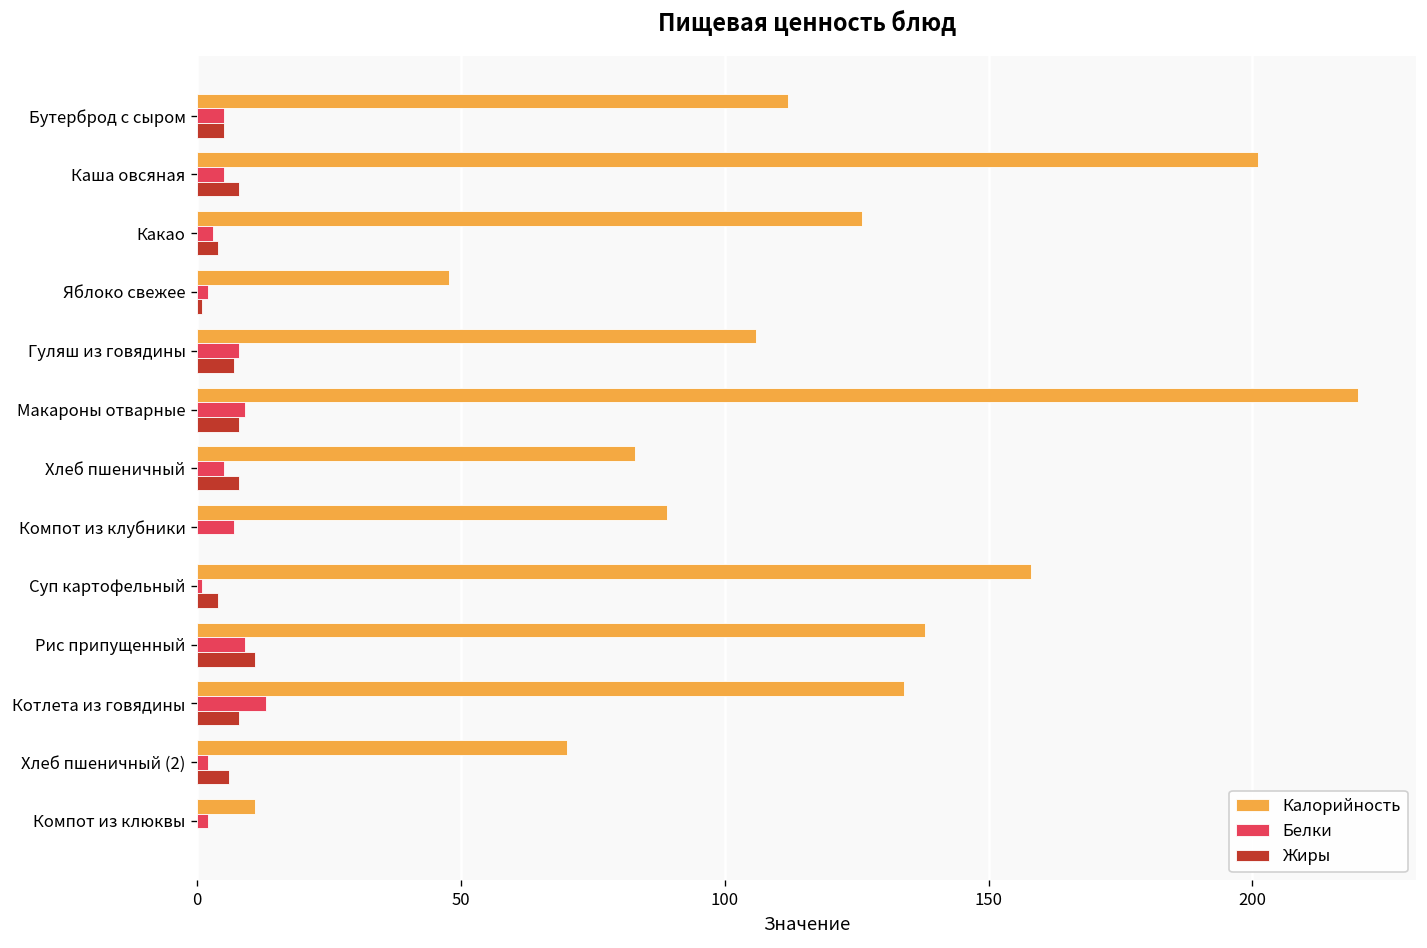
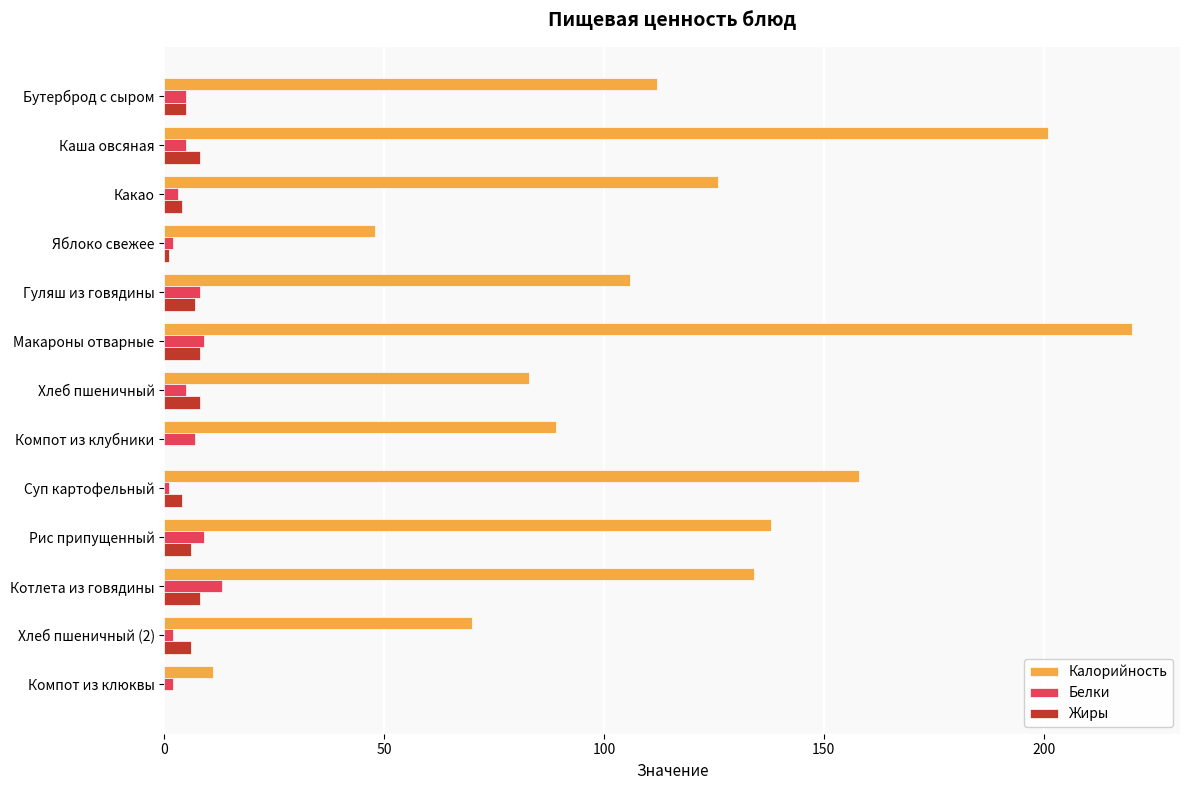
Жиры, Рис припущенный: 11 -> 6
